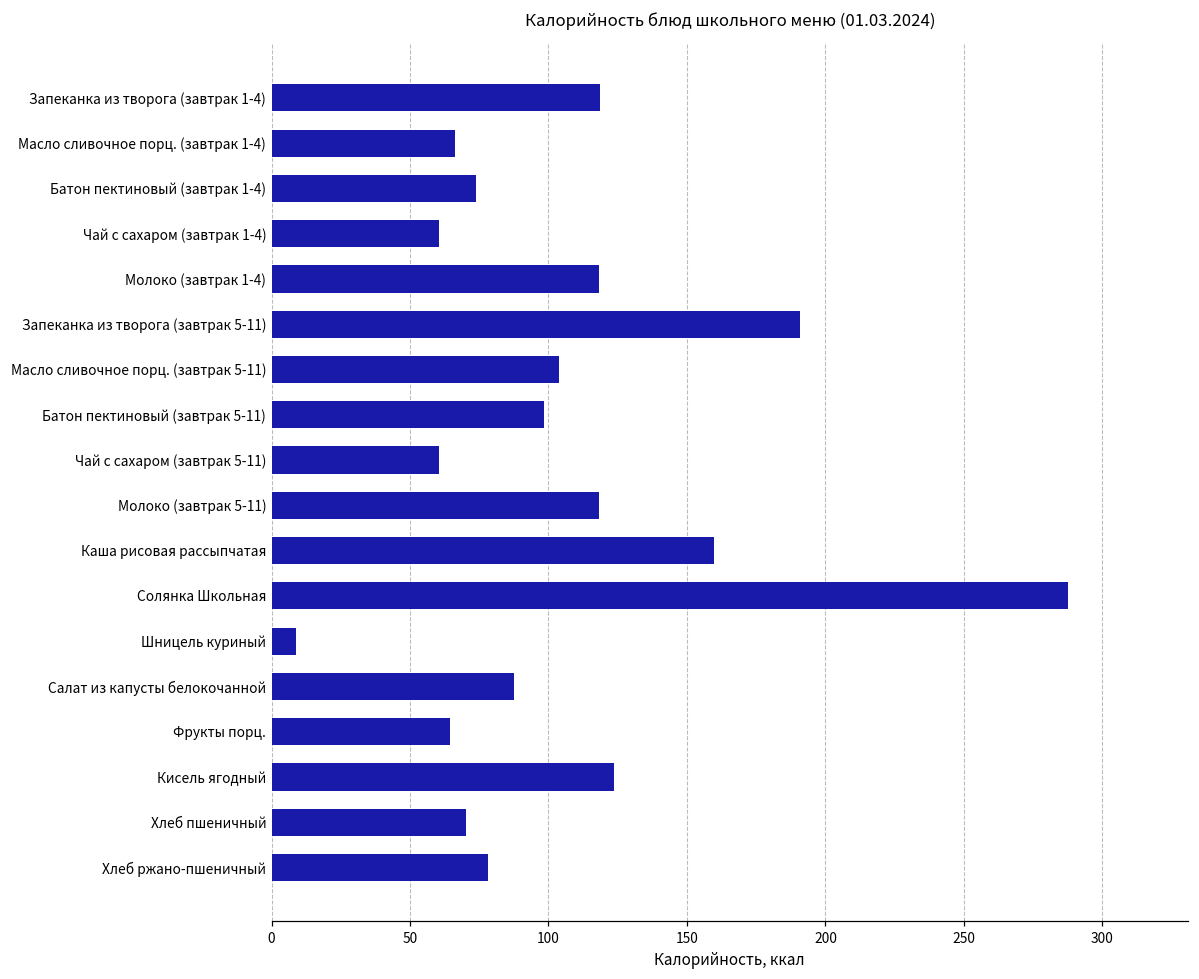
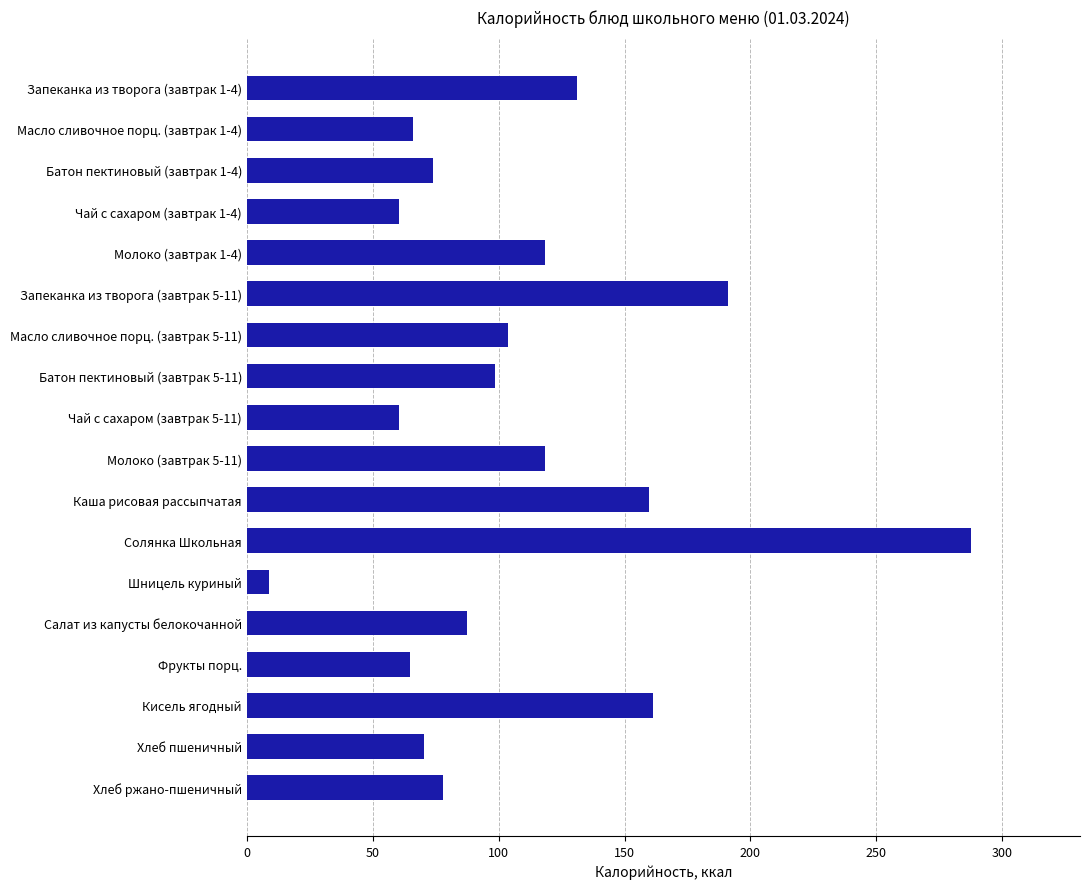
Запеканка из творога (завтрак 1-4): 119 -> 131
Кисель ягодный: 124 -> 161
